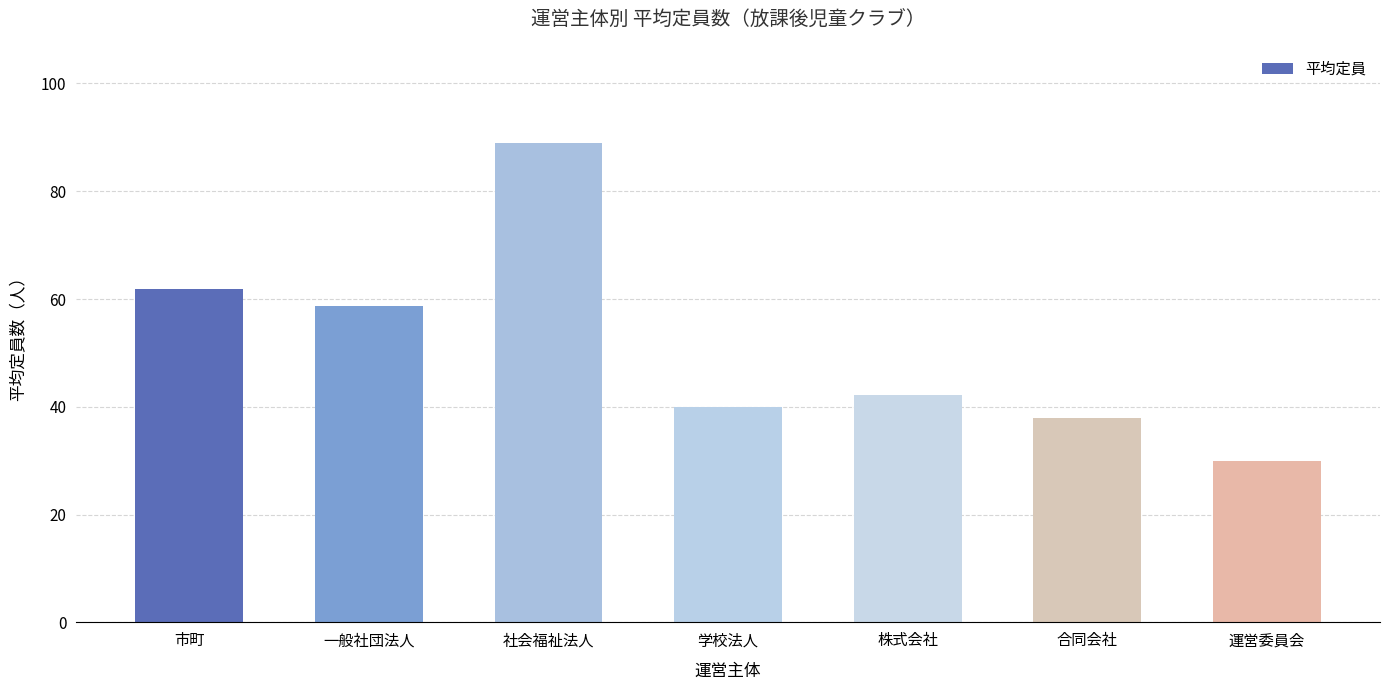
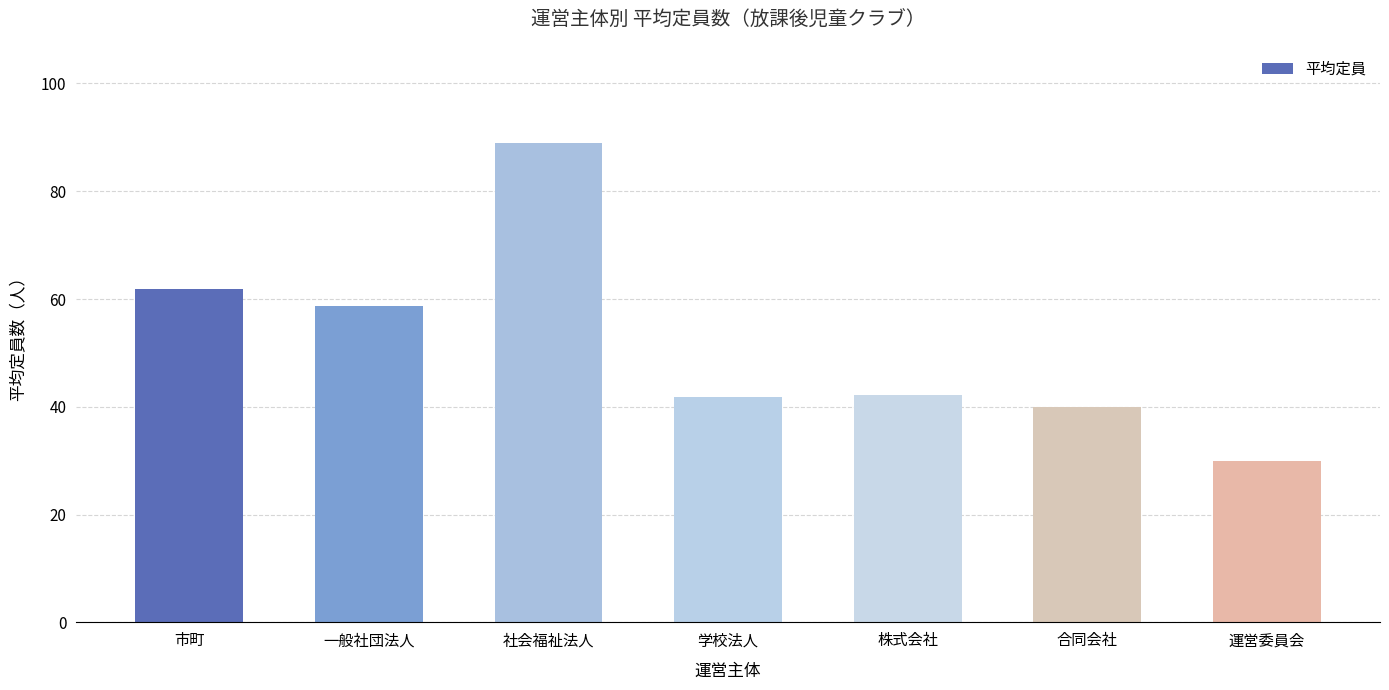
学校法人: 40 -> 42
合同会社: 38 -> 40
